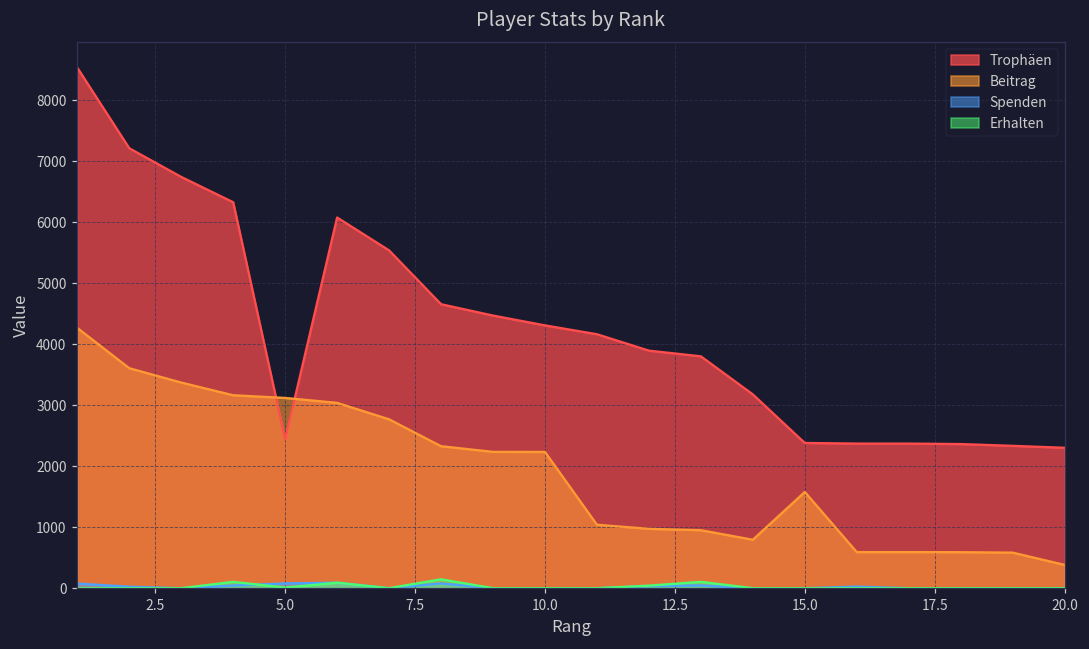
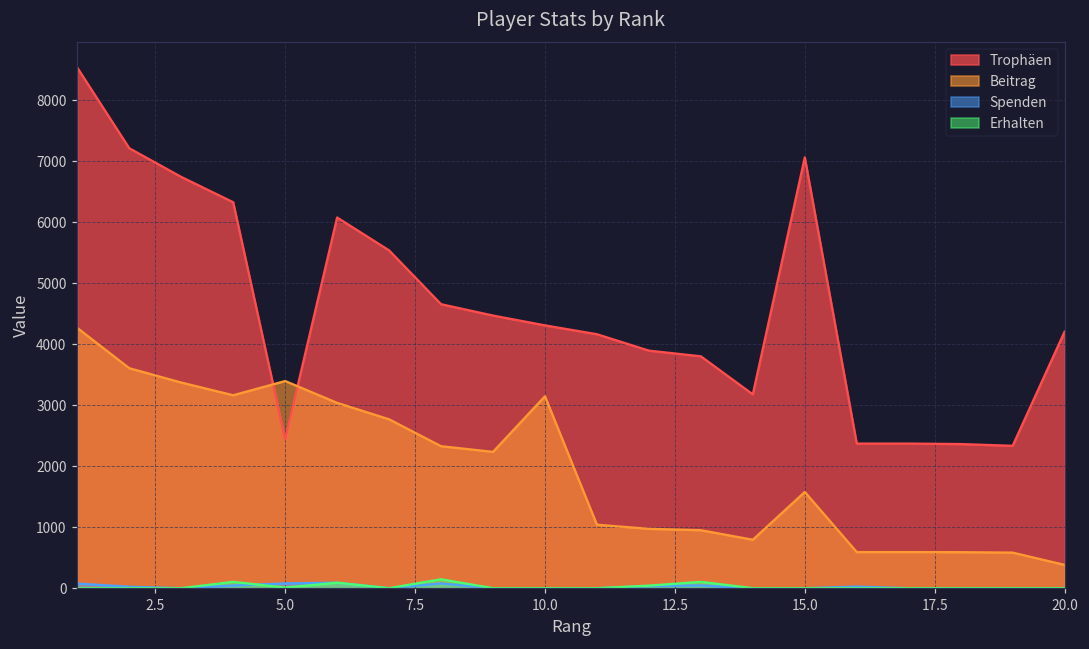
Beitrag, 5.0: 3100 -> 3400
Beitrag, 10.0: 2200 -> 3100
Trophäen, 15.0: 2400 -> 7100
Trophäen, 20.0: 2300 -> 4200
